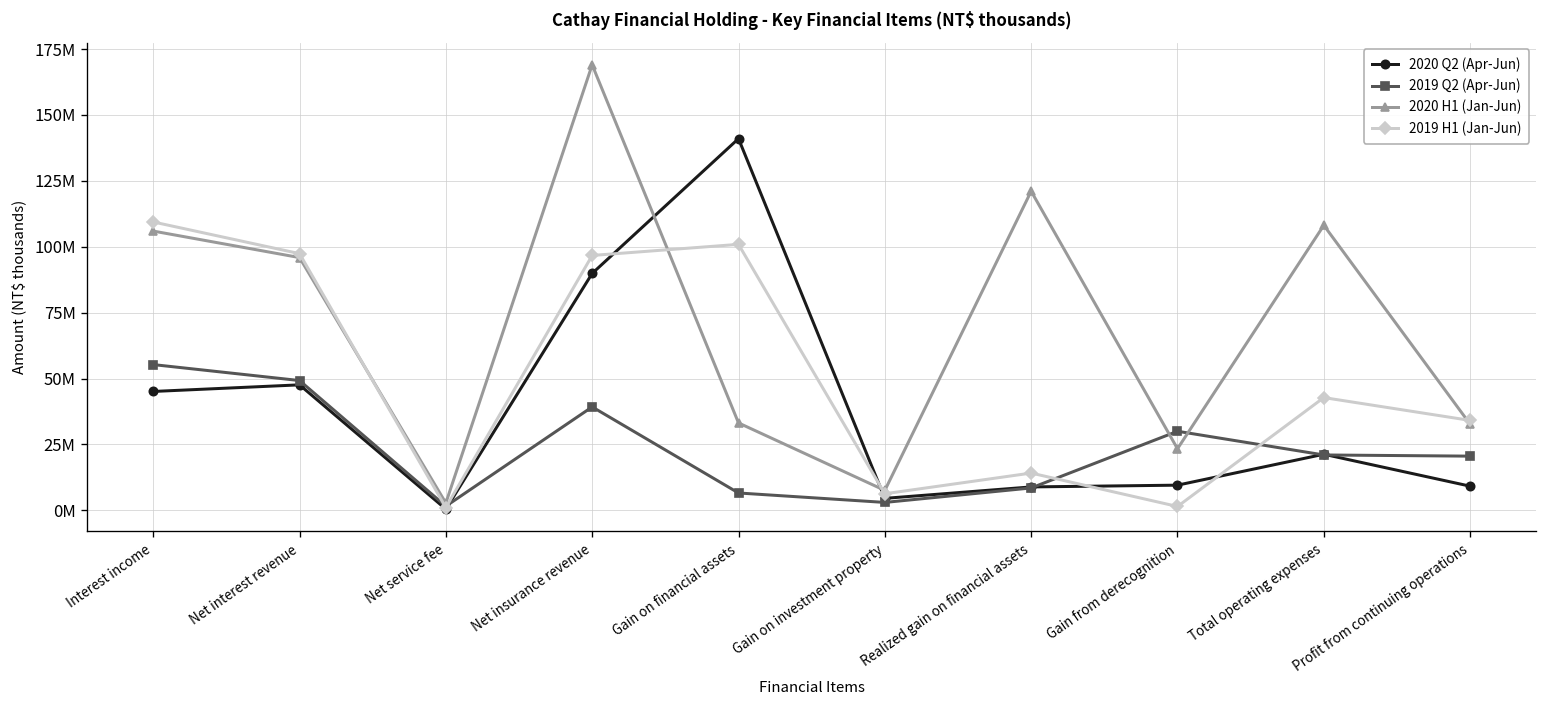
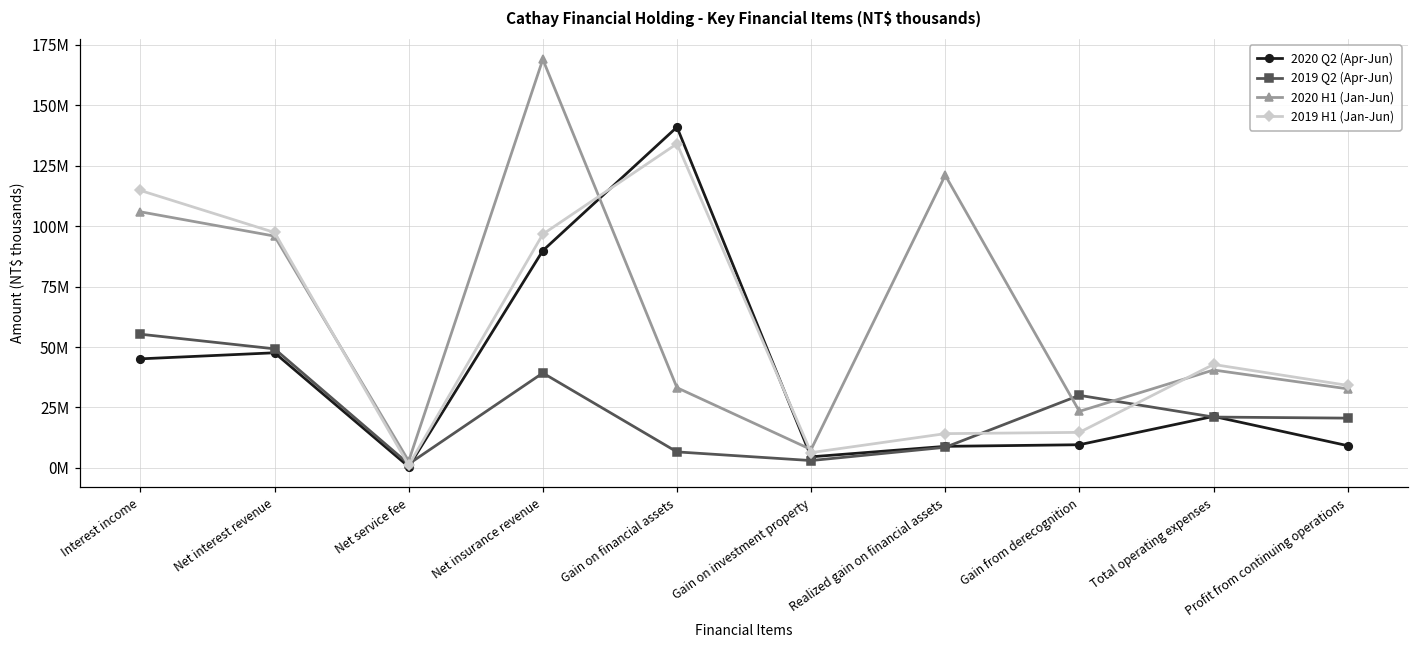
2019 H1 (Jan-Jun), Interest income: 109000000 -> 115000000
2019 H1 (Jan-Jun), Gain on financial assets: 101000000 -> 134000000
2019 H1 (Jan-Jun), Gain from derecognition: 1000000 -> 15000000
2020 H1 (Jan-Jun), Total operating expenses: 108000000 -> 40000000
